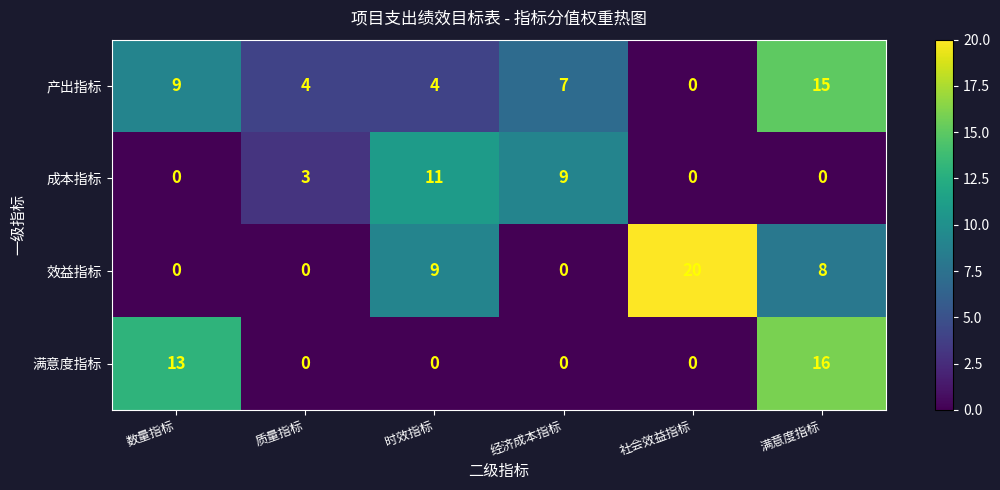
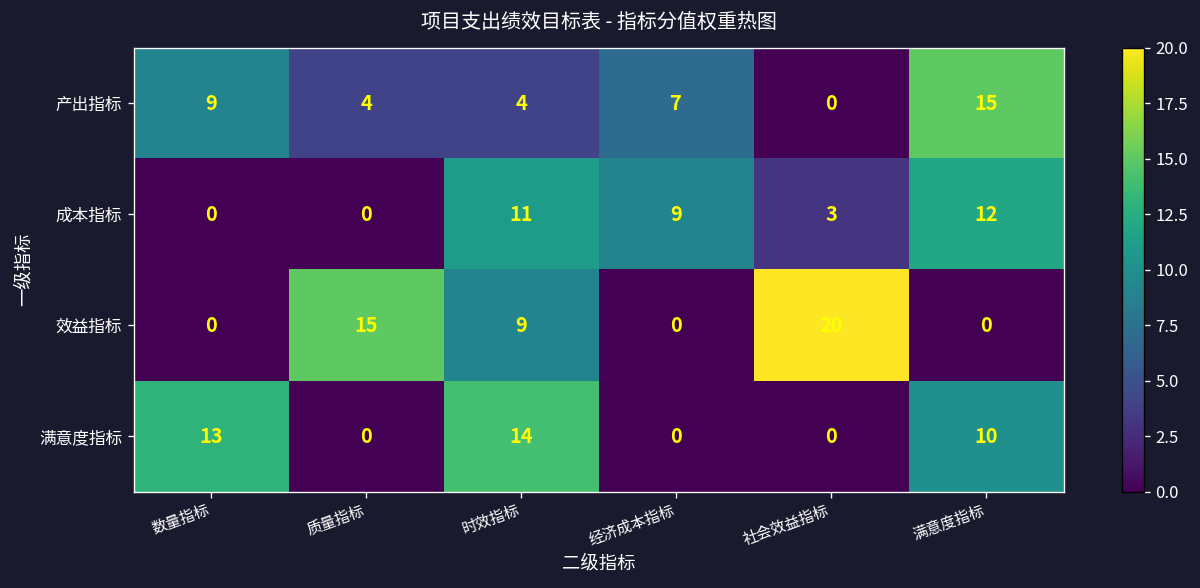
成本指标, 质量指标: 3 -> 0
成本指标, 社会效益指标: 0 -> 3
成本指标, 满意度指标: 0 -> 12
效益指标, 质量指标: 0 -> 15
效益指标, 满意度指标: 8 -> 0
满意度指标, 时效指标: 0 -> 14
满意度指标, 满意度指标: 16 -> 10
